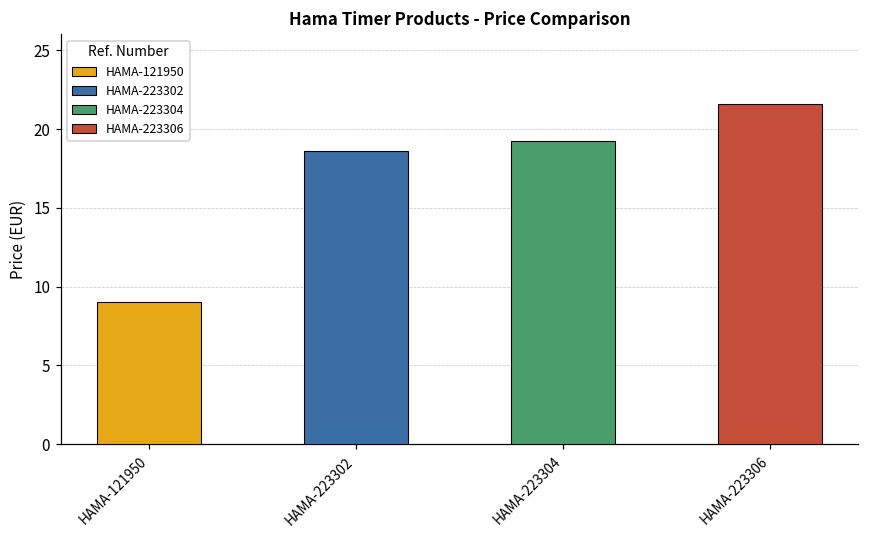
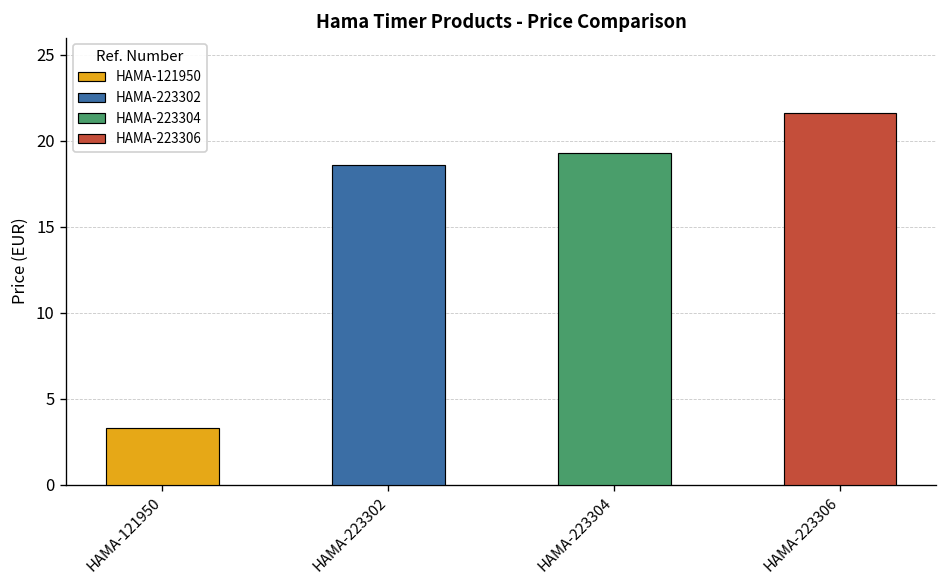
HAMA-121950: 9.0 -> 3.3
